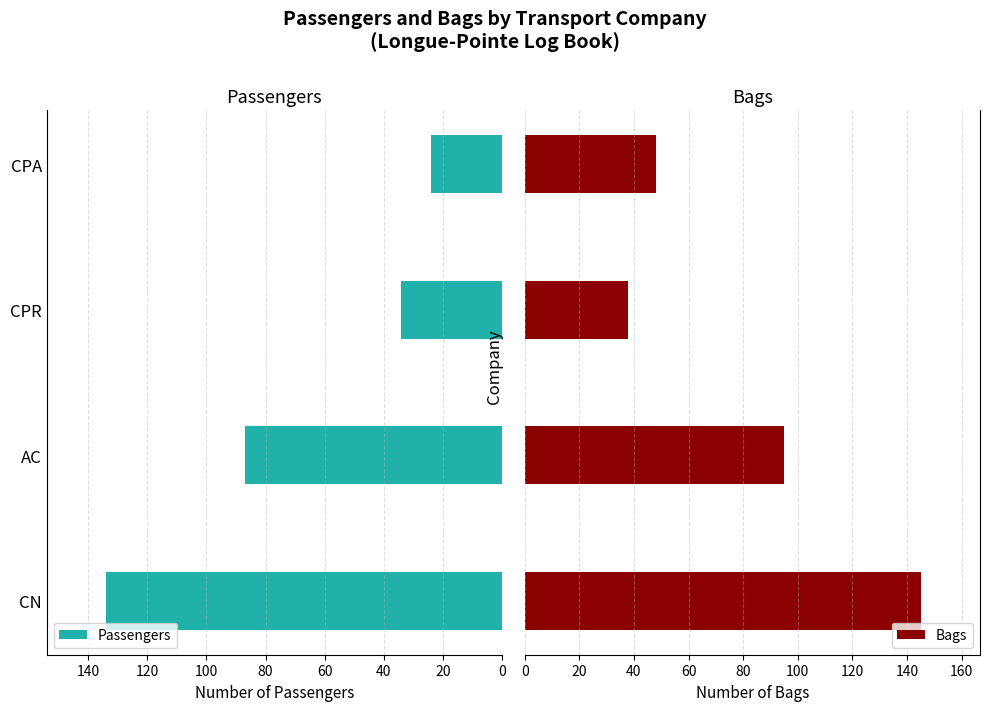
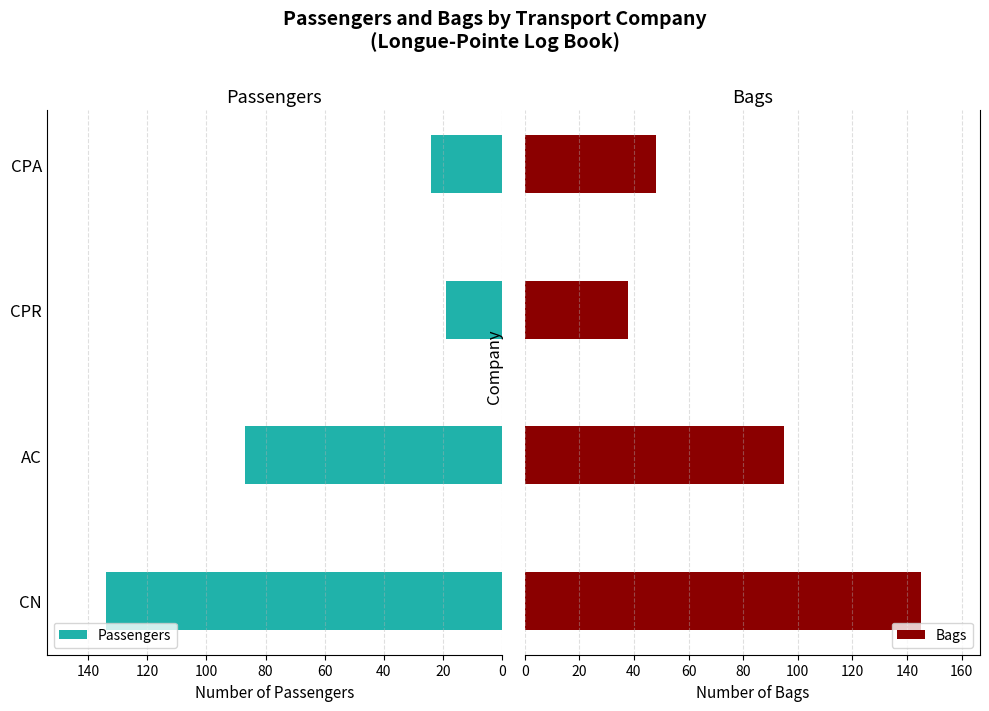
Passengers, CPR: 34 -> 19
